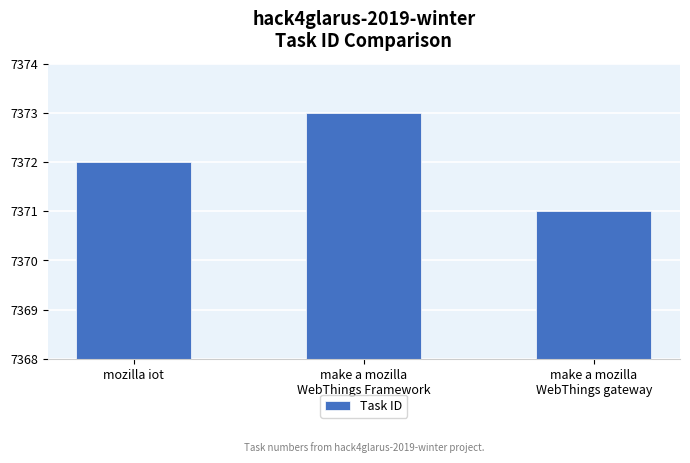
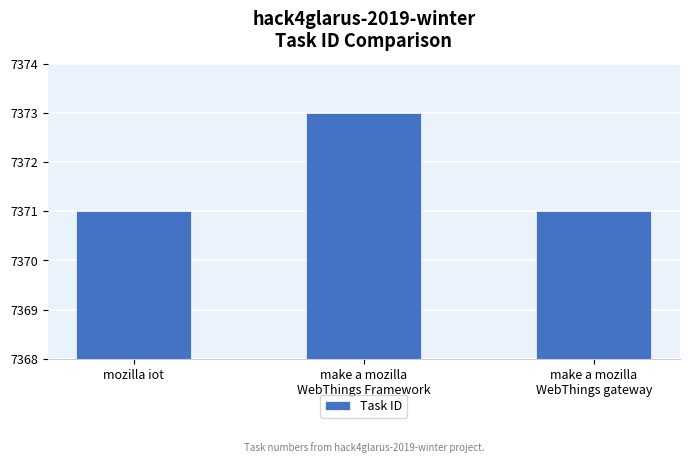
mozilla iot: 7372 -> 7371
